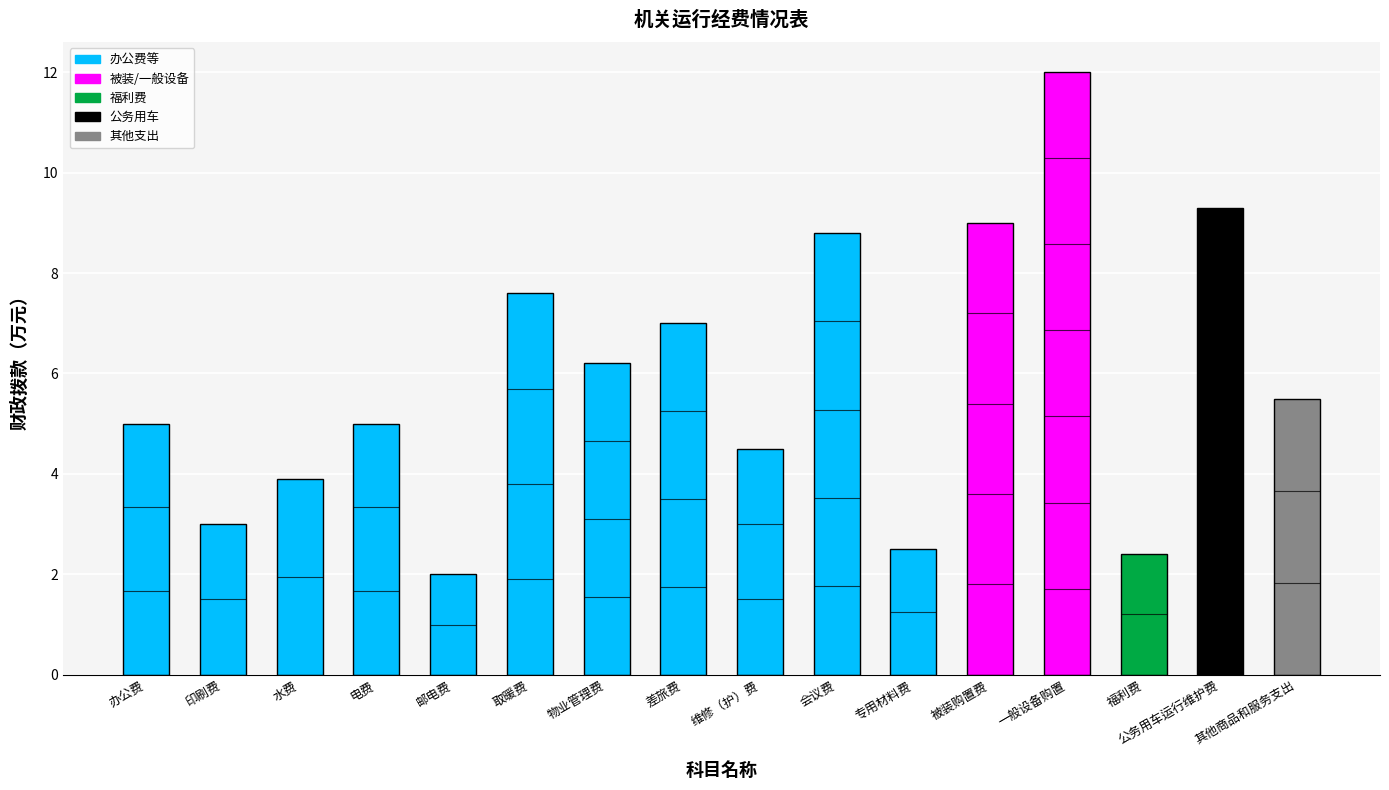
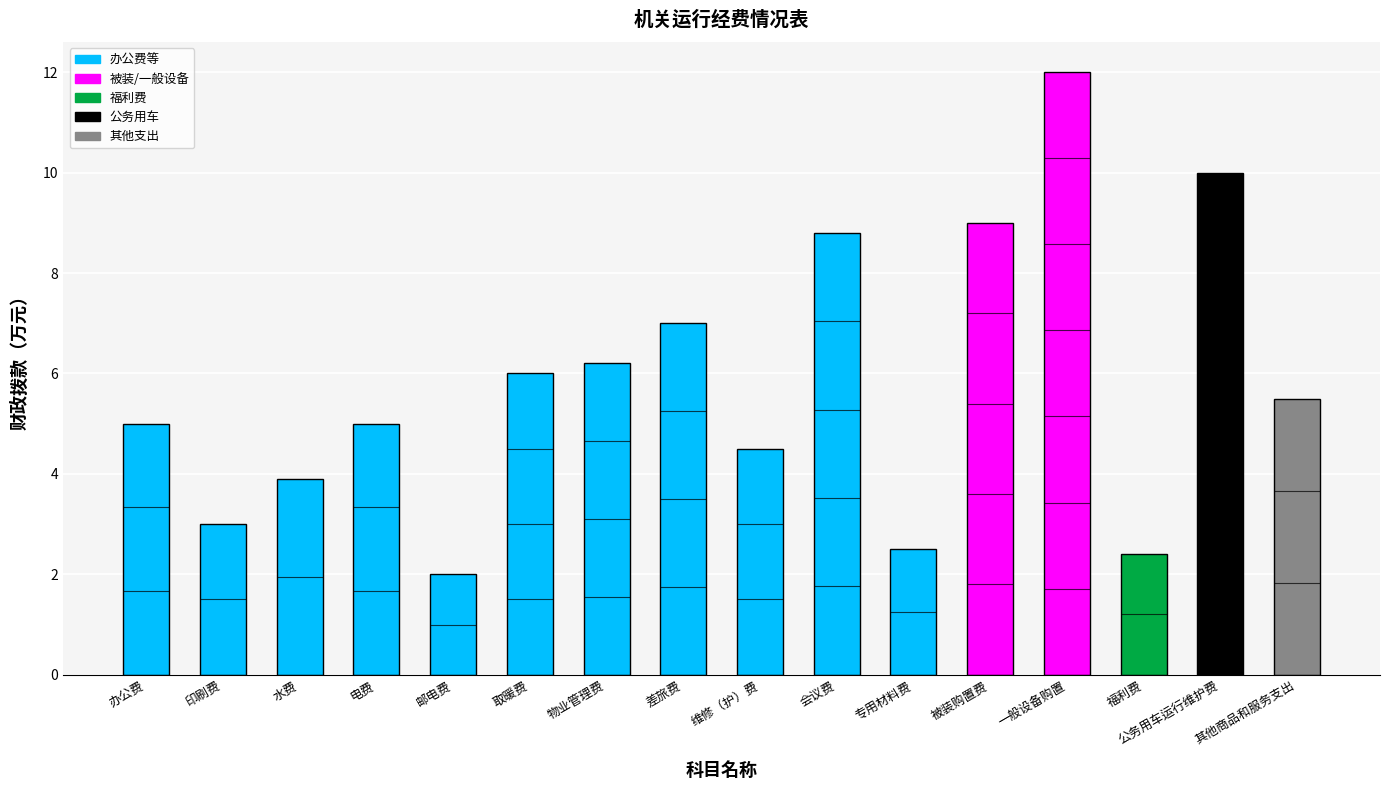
取暖费: 7.6 -> 6.0
公务用车运行维护费: 9.3 -> 10.0
